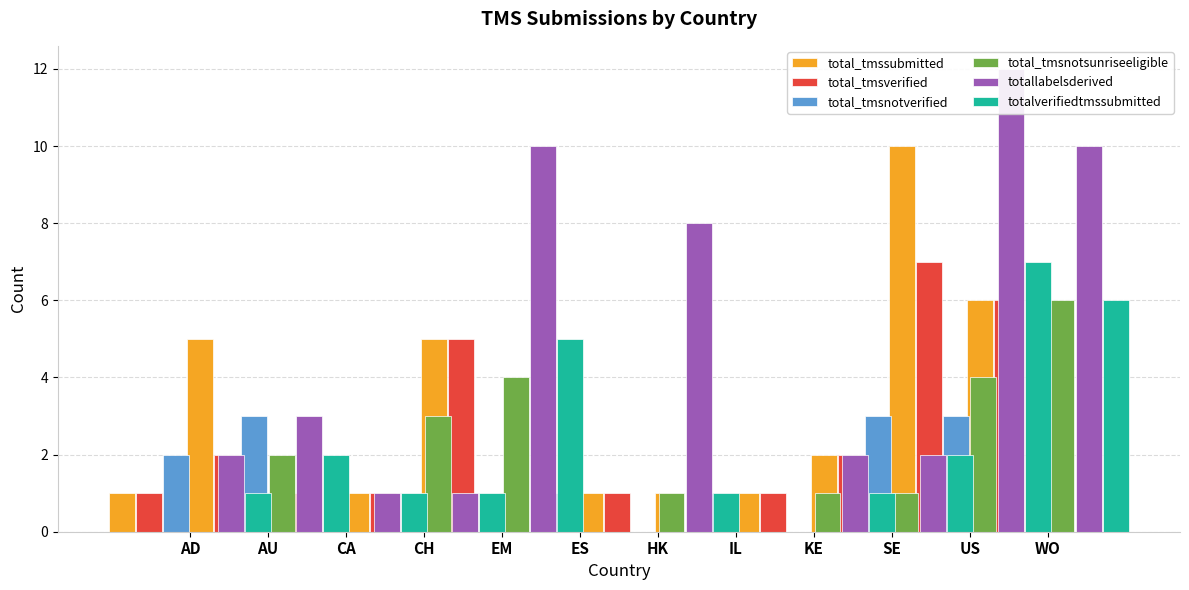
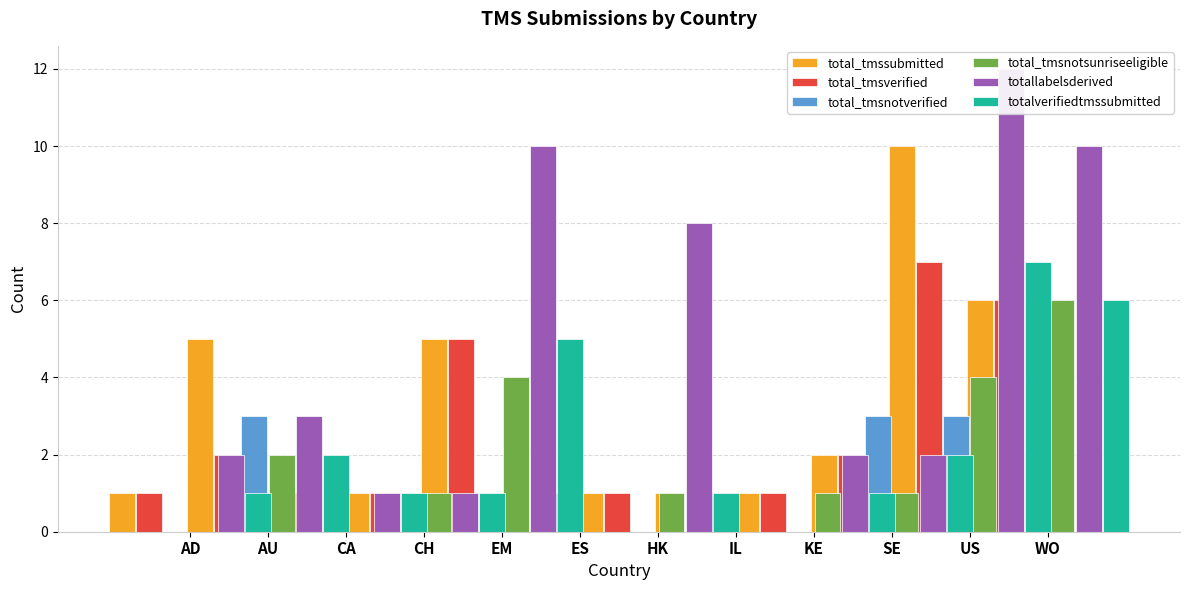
total_tmsnotverified, AD: 2 -> 0
total_tmsnotsunriseeligible, CH: 3 -> 1
